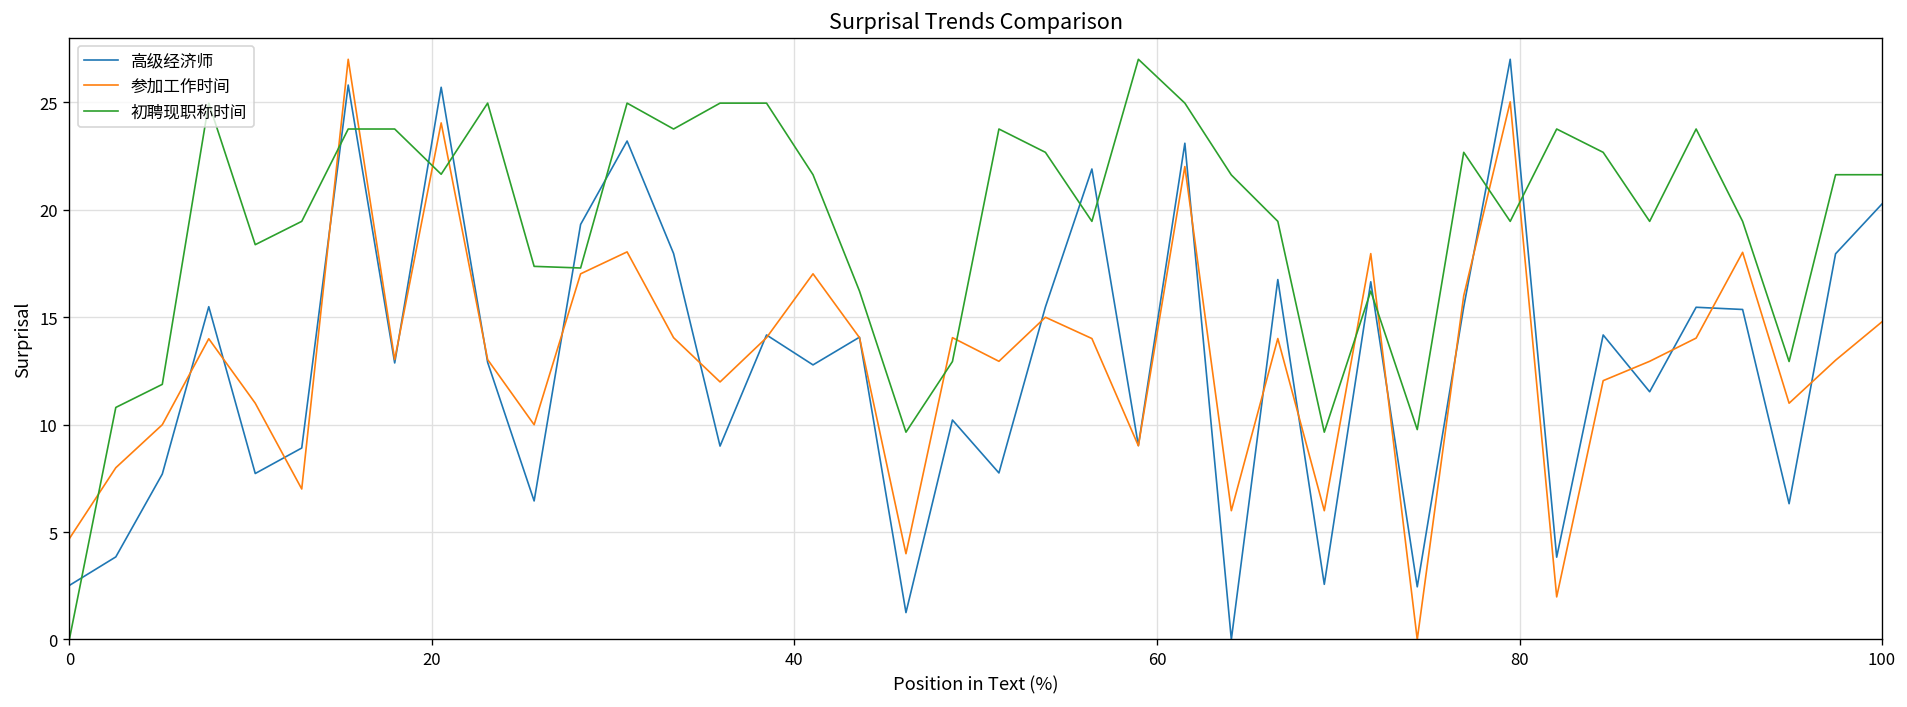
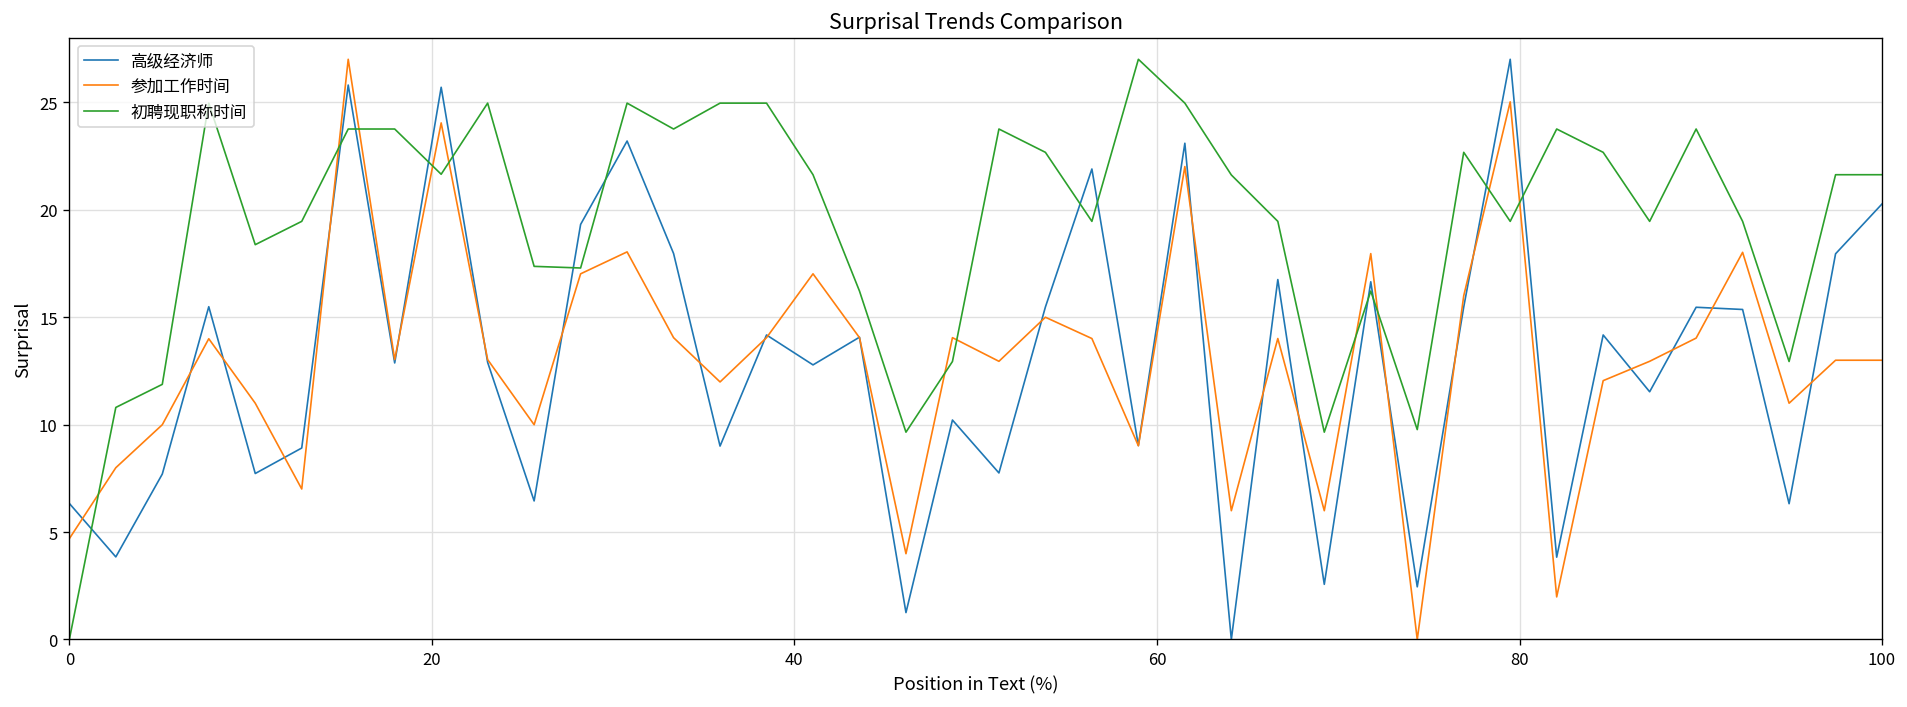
高级经济师, 0: 2.5 -> 6.3
参加工作时间, 100: 14.8 -> 13.0
